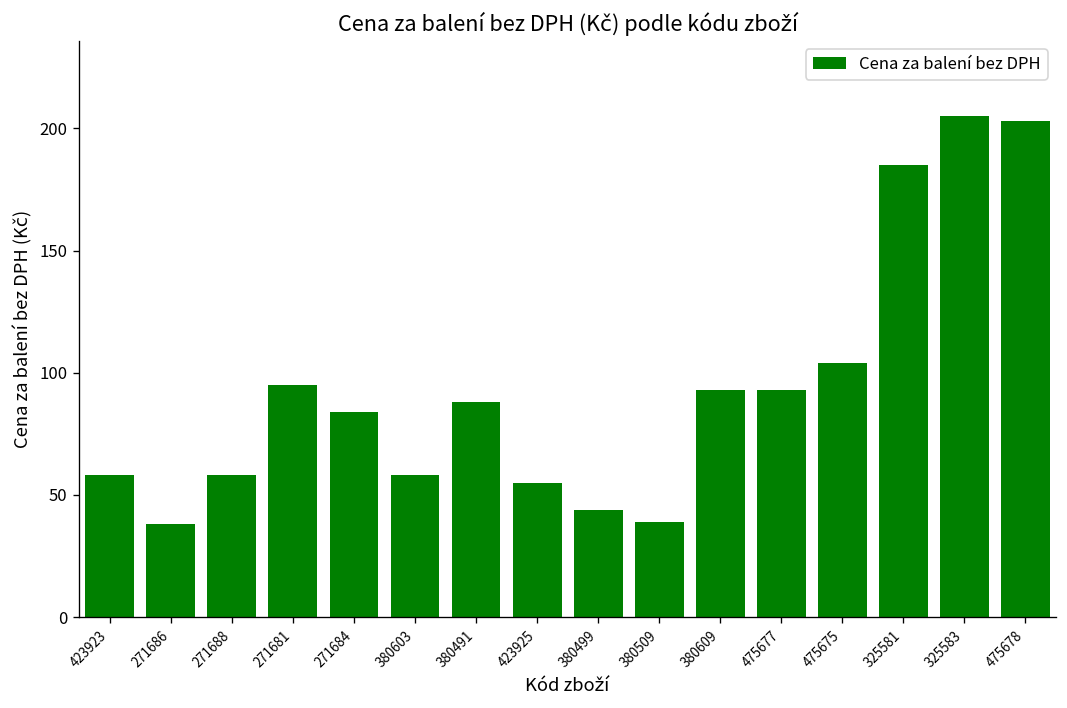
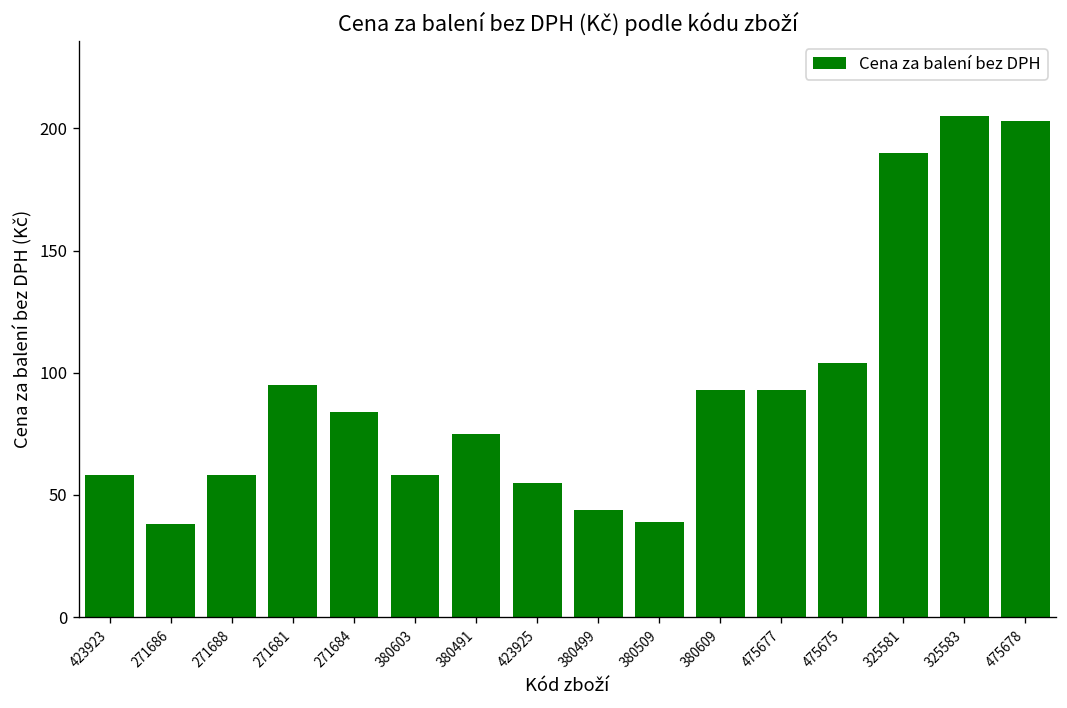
380491: 88 -> 75
325581: 185 -> 190
